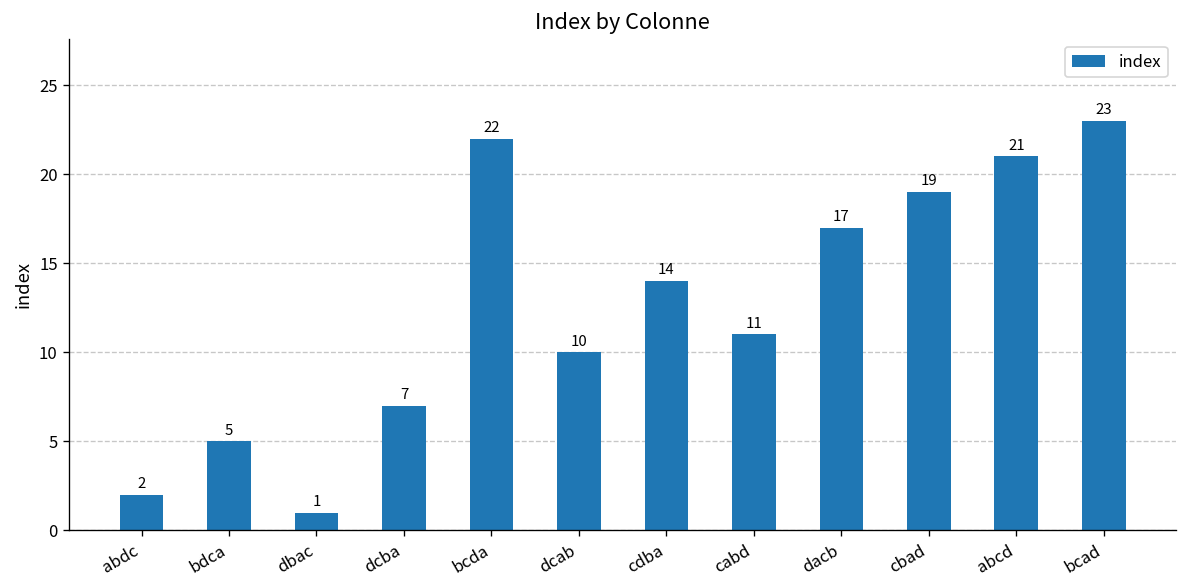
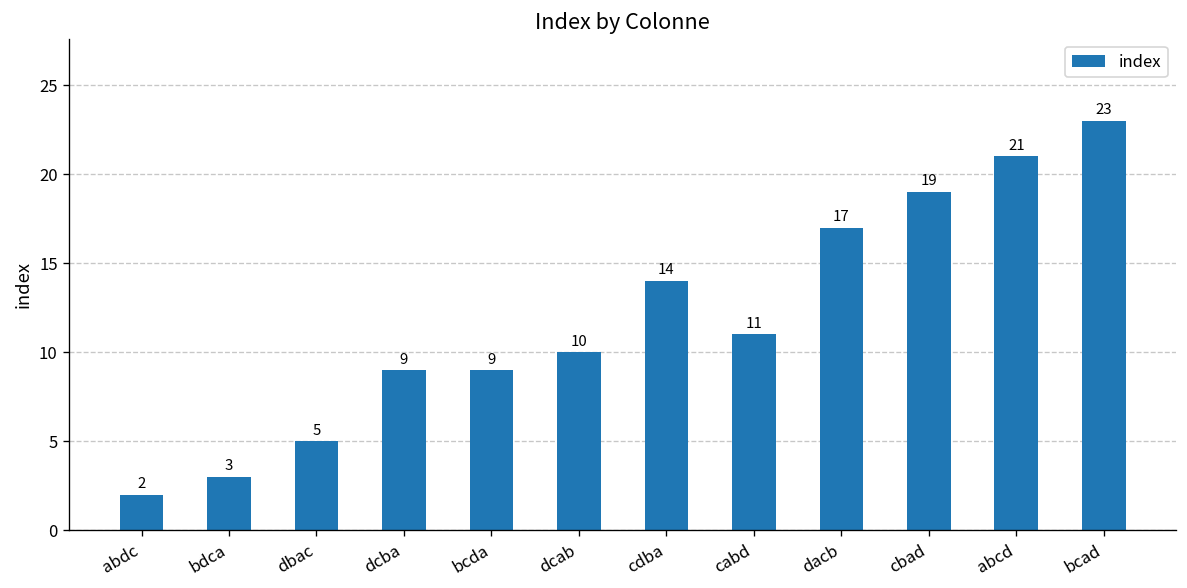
bdca: 5 -> 3
dbac: 1 -> 5
dcba: 7 -> 9
bcda: 22 -> 9
